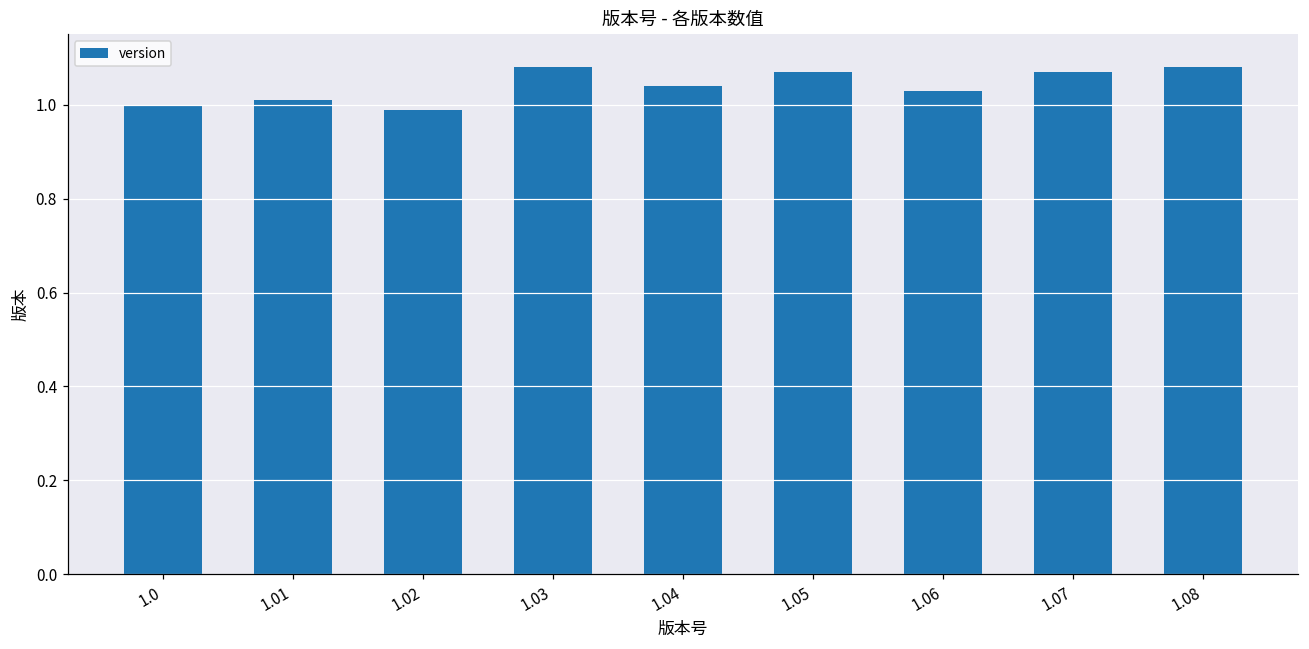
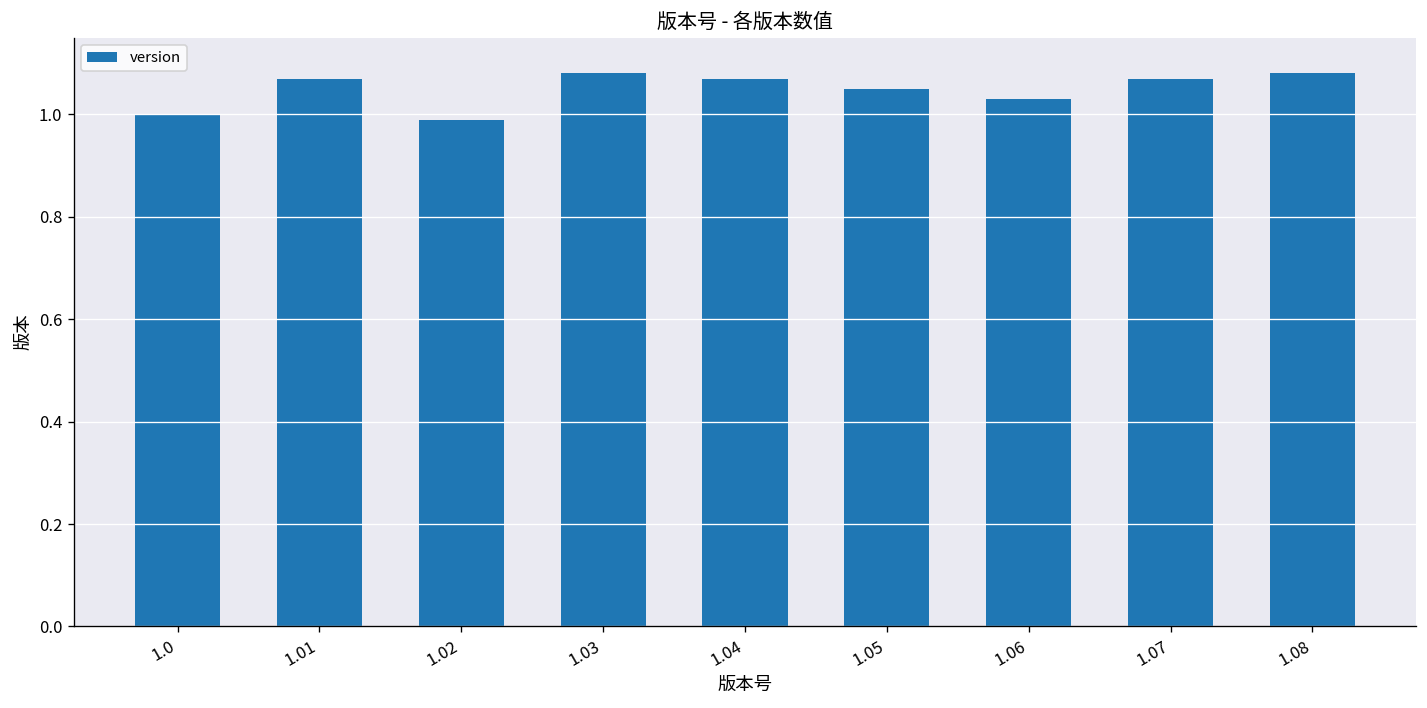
1.01: 1.01 -> 1.07
1.04: 1.04 -> 1.07
1.05: 1.07 -> 1.05
